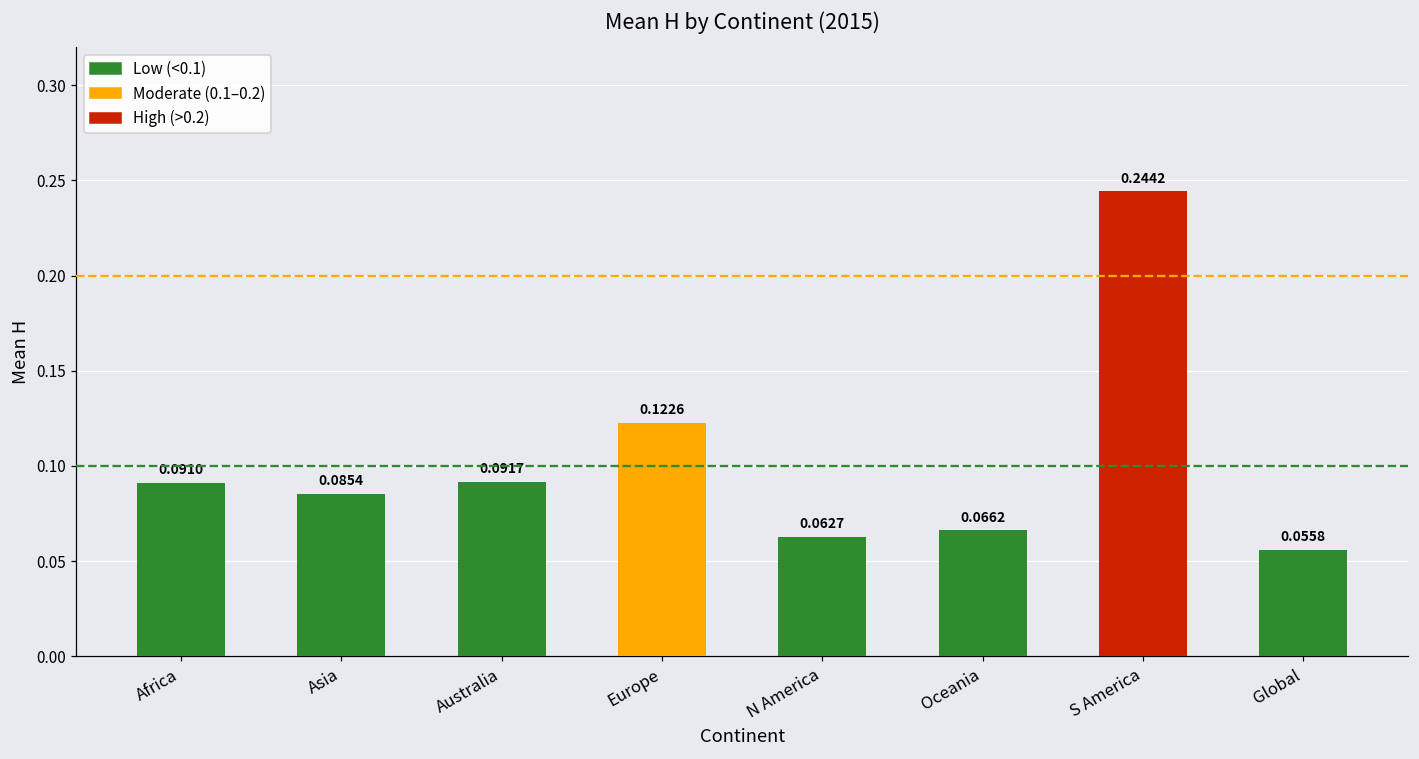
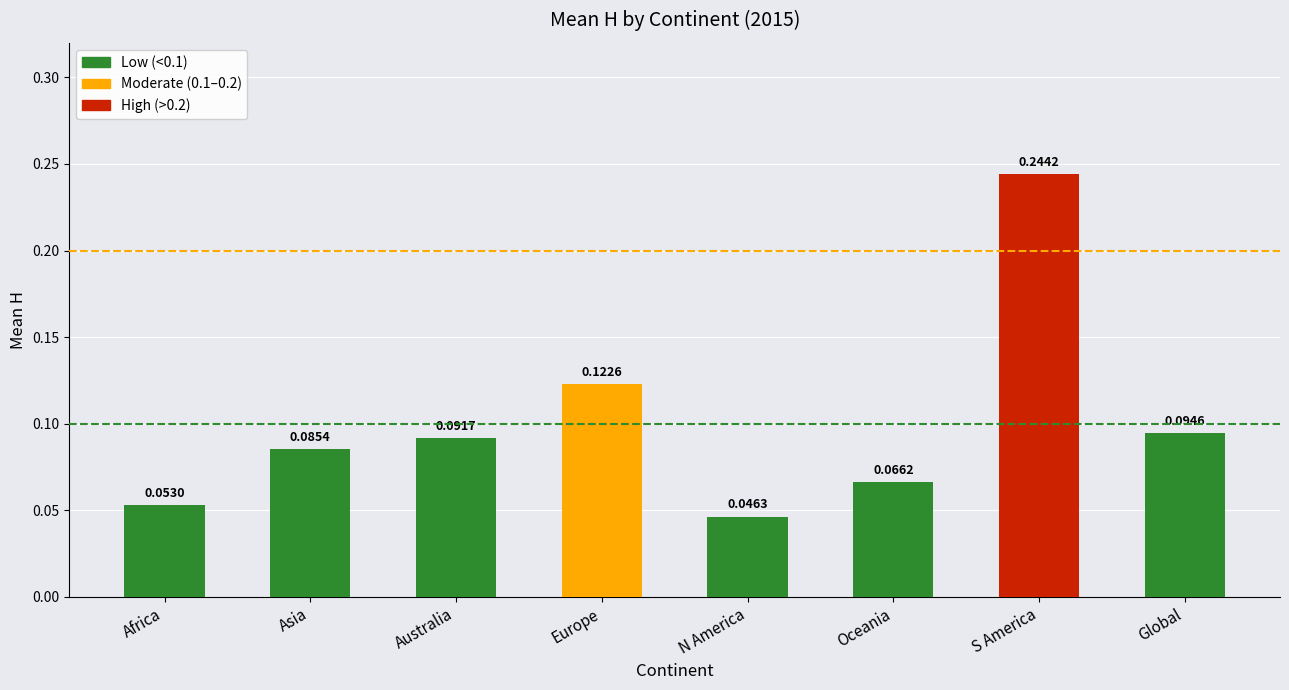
Africa: 0.0910 -> 0.0530
N America: 0.0627 -> 0.0463
Global: 0.0558 -> 0.0946
